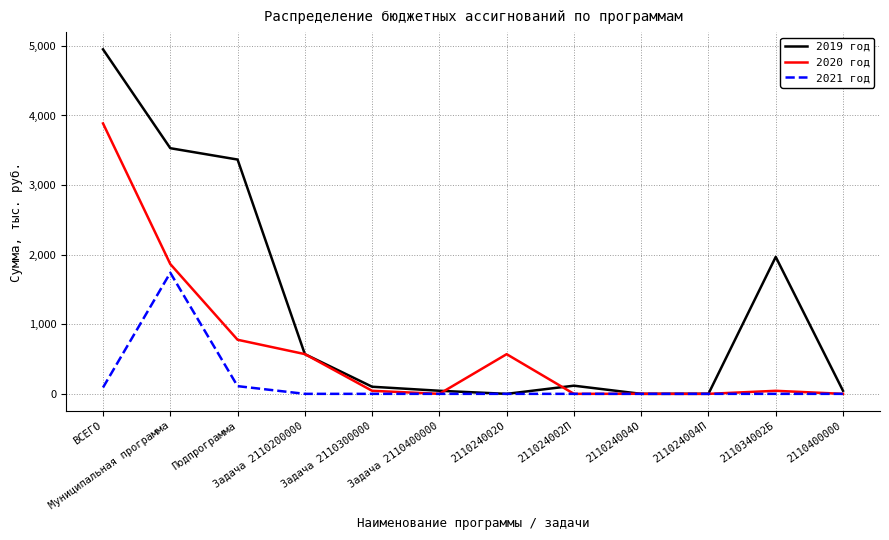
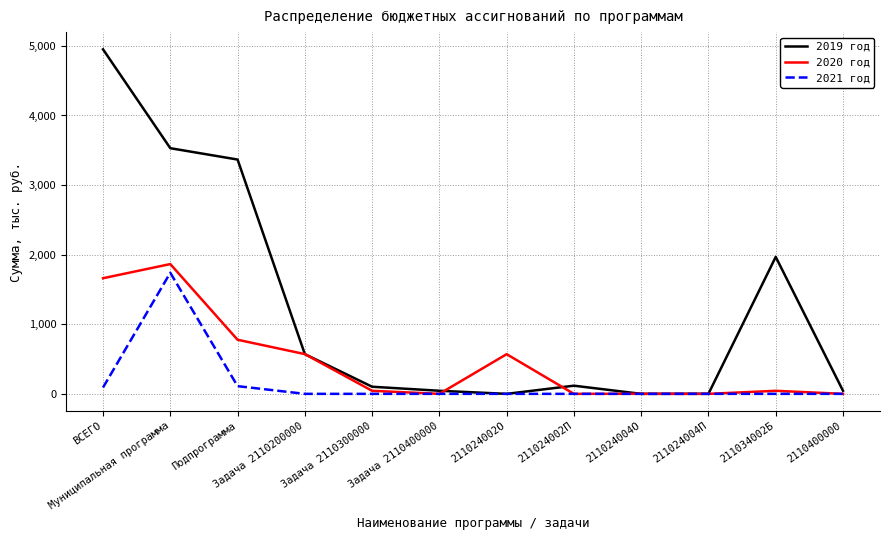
2020 год, ВСЕГО: 3,900 -> 1,700
